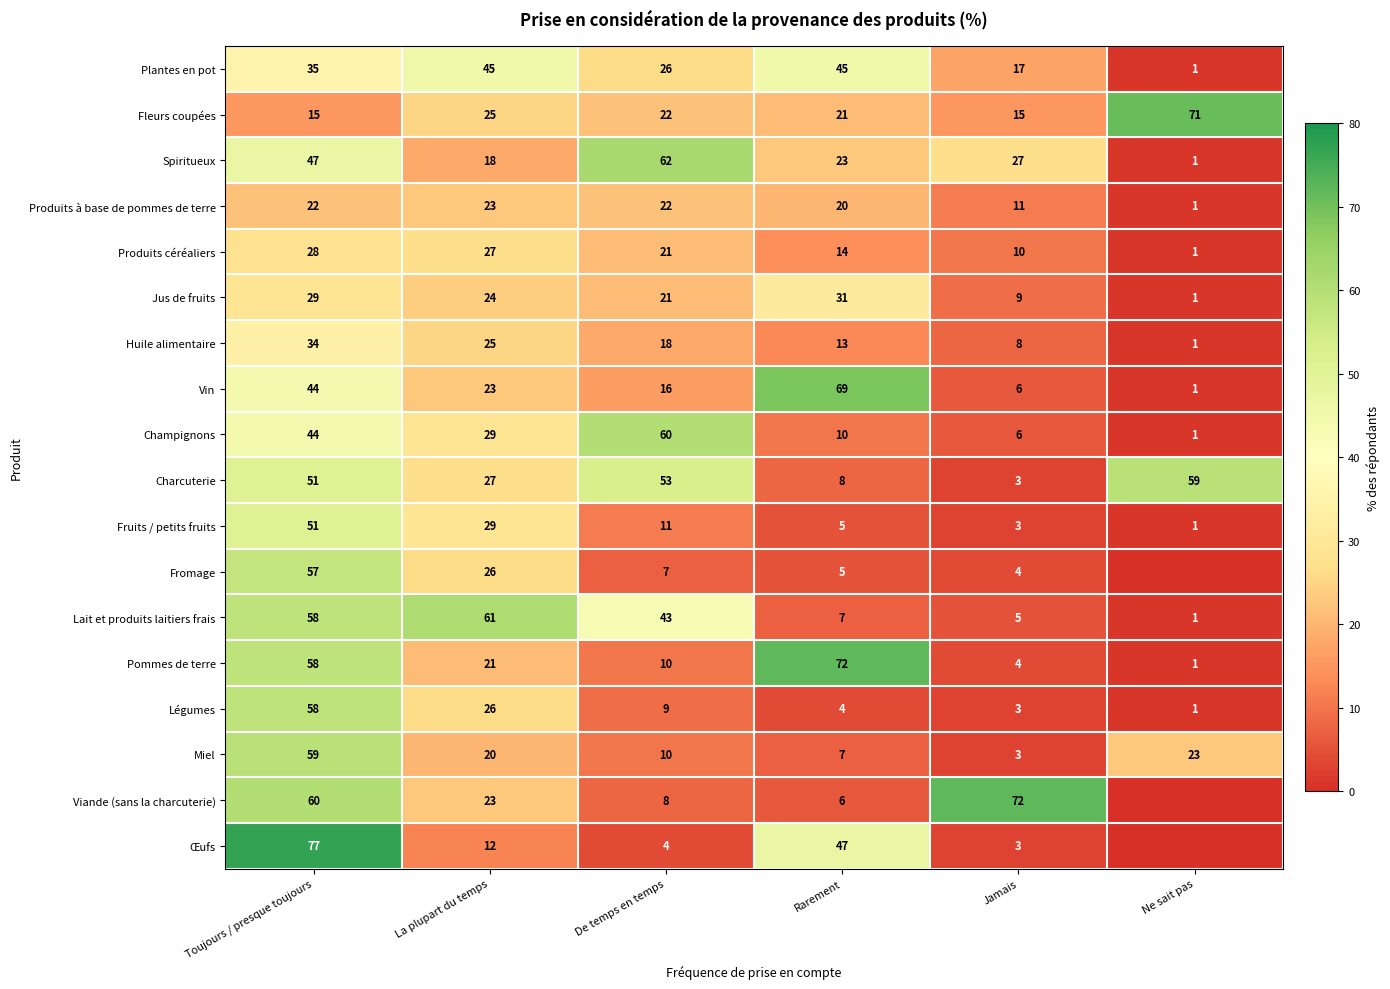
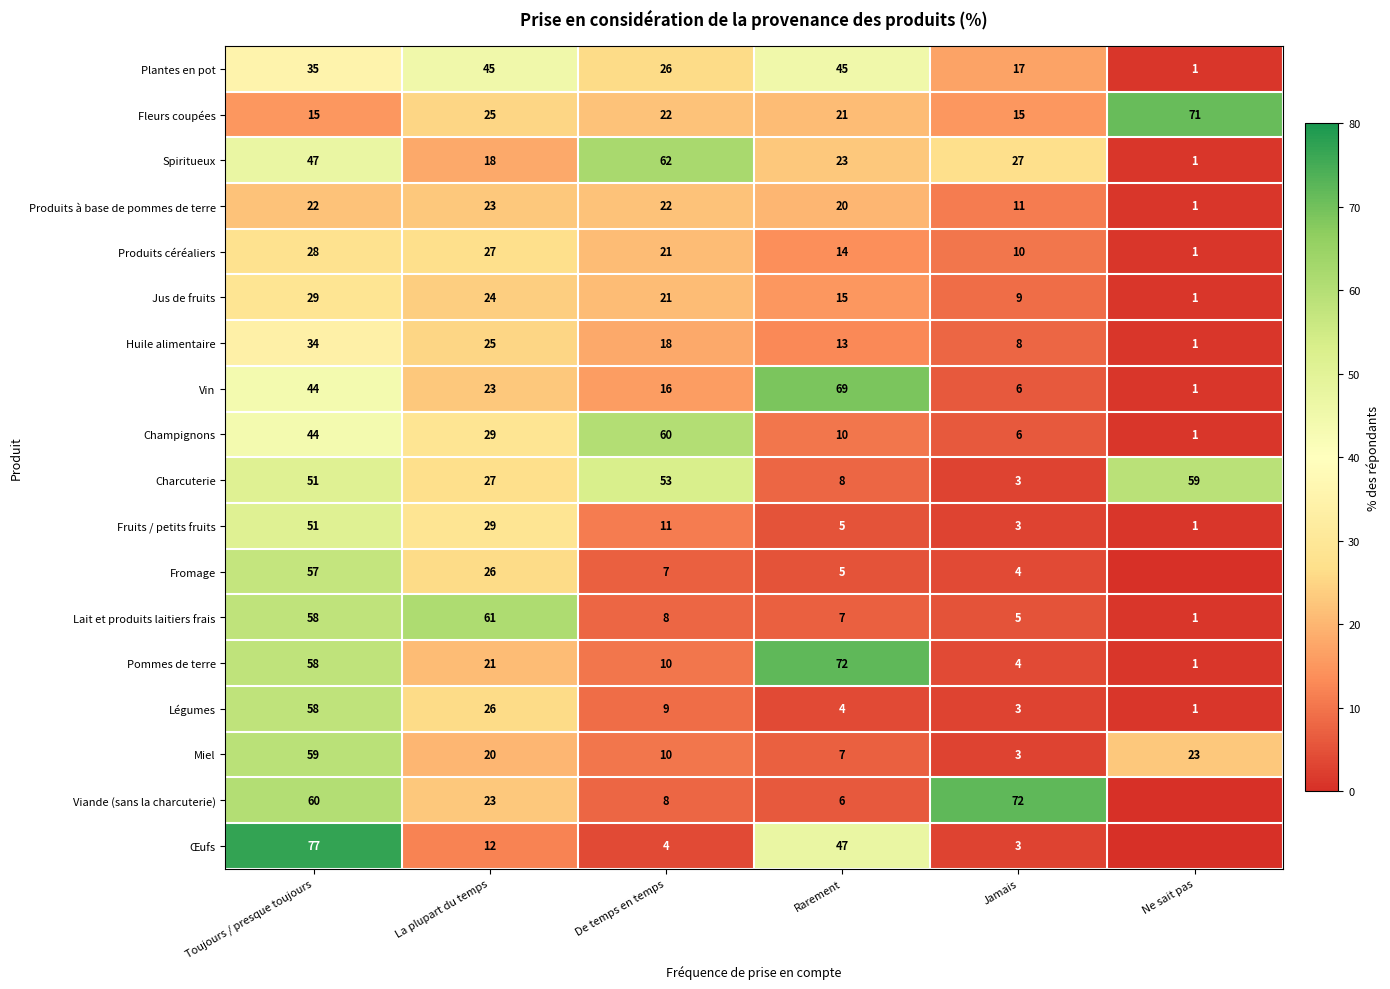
Jus de fruits, Rarement: 31 -> 15
Lait et produits laitiers frais, De temps en temps: 43 -> 8
